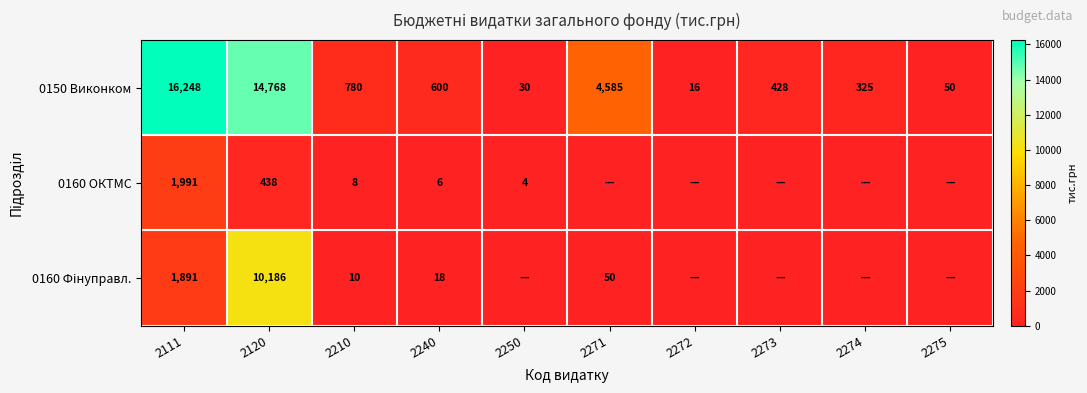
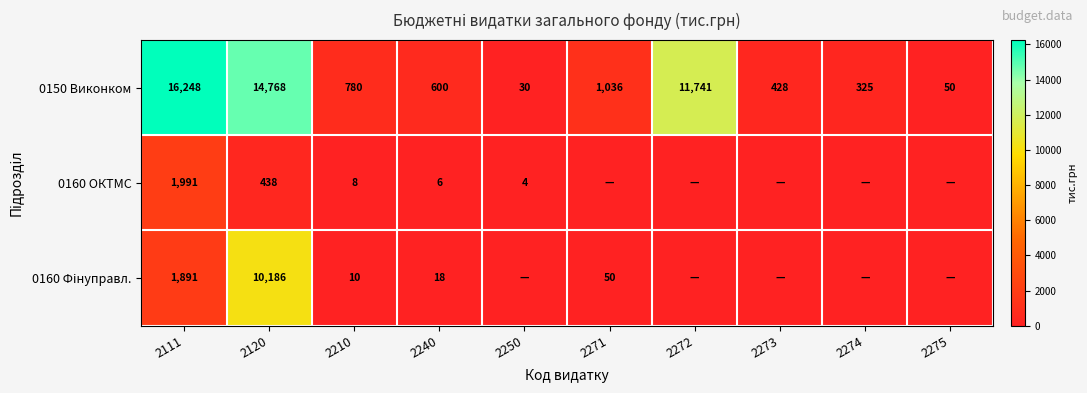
0150 Виконком, 2271: 4,585 -> 1,036
0150 Виконком, 2272: 16 -> 11,741
